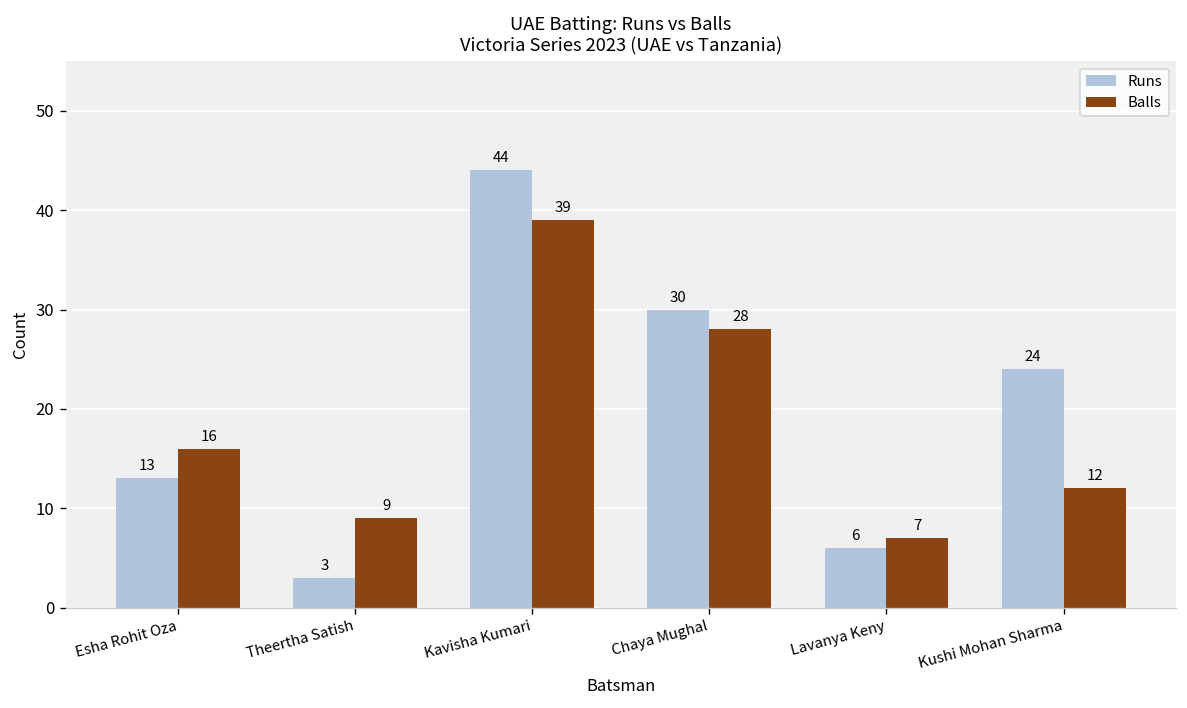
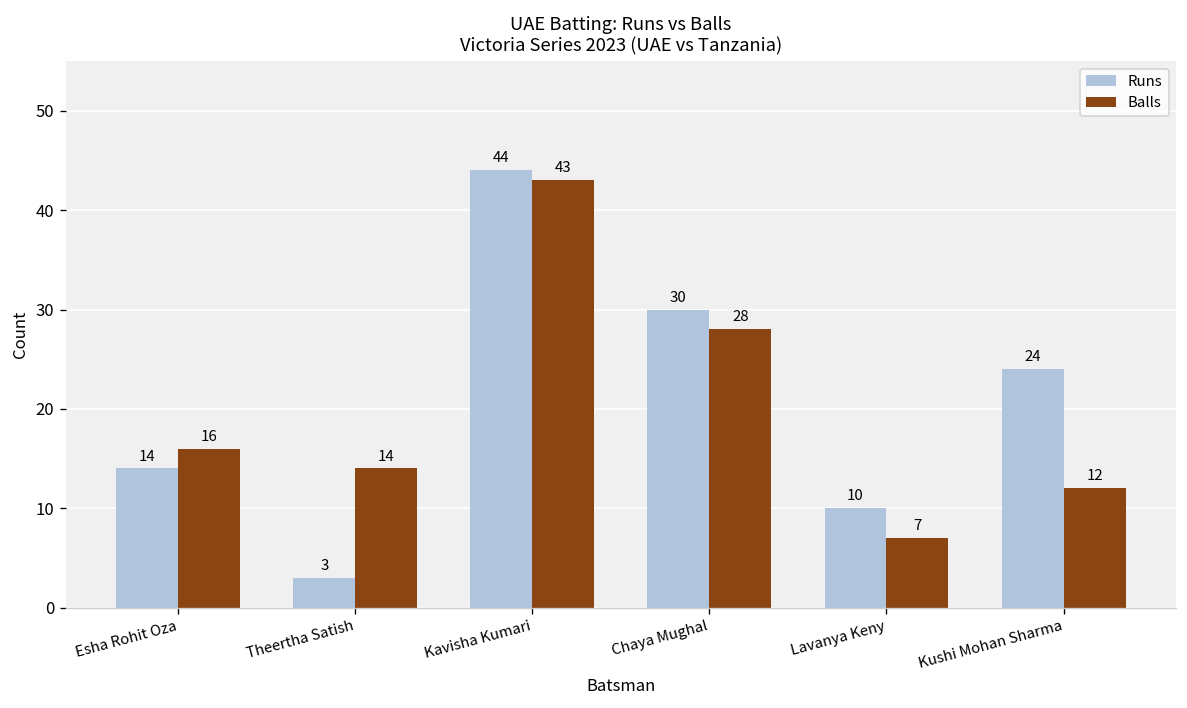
Runs, Esha Rohit Oza: 13 -> 14
Balls, Theertha Satish: 9 -> 14
Balls, Kavisha Kumari: 39 -> 43
Runs, Lavanya Keny: 6 -> 10
